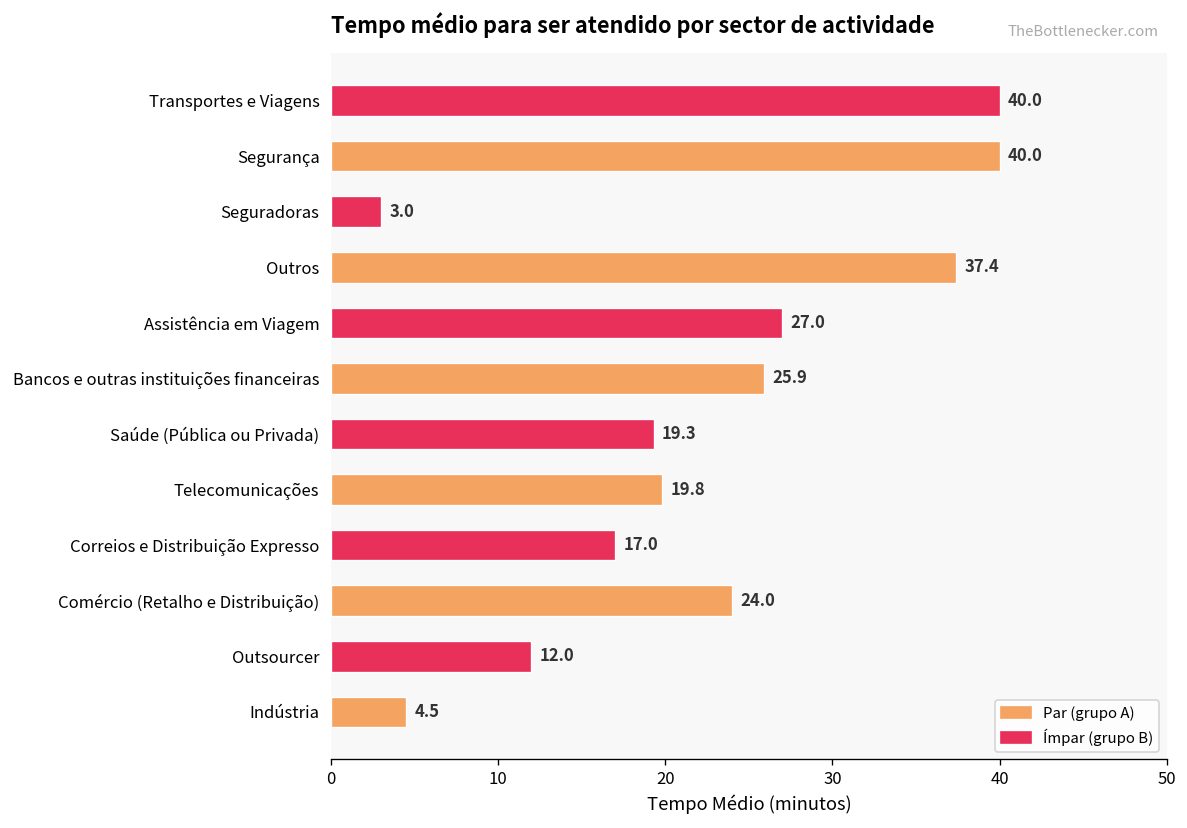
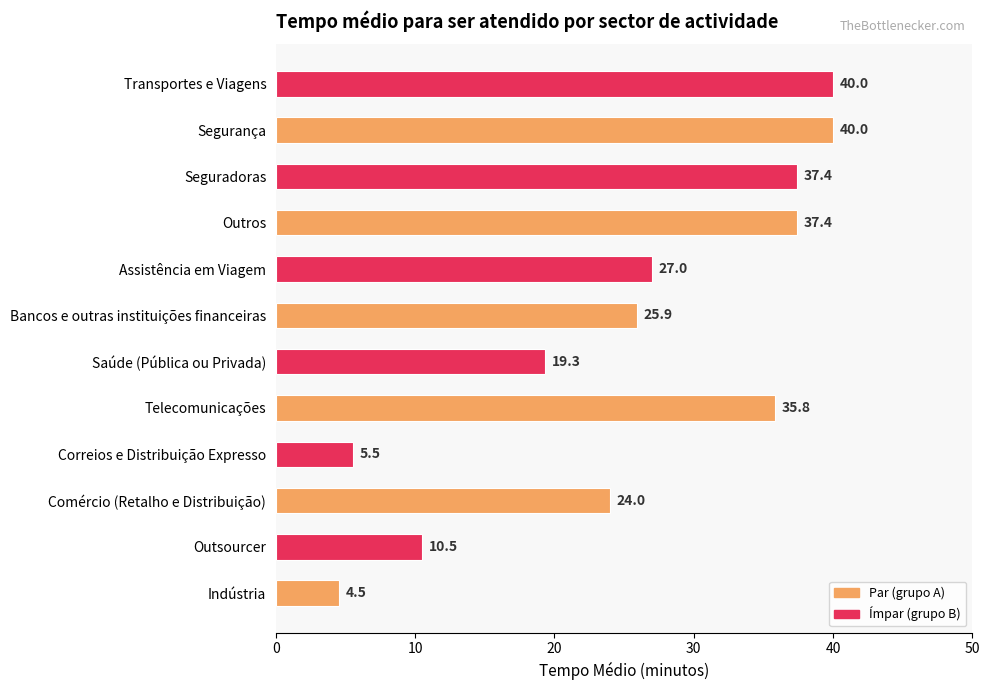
Seguradoras: 3.0 -> 37.4
Telecomunicações: 19.8 -> 35.8
Correios e Distribuição Expresso: 17.0 -> 5.5
Outsourcer: 12.0 -> 10.5
